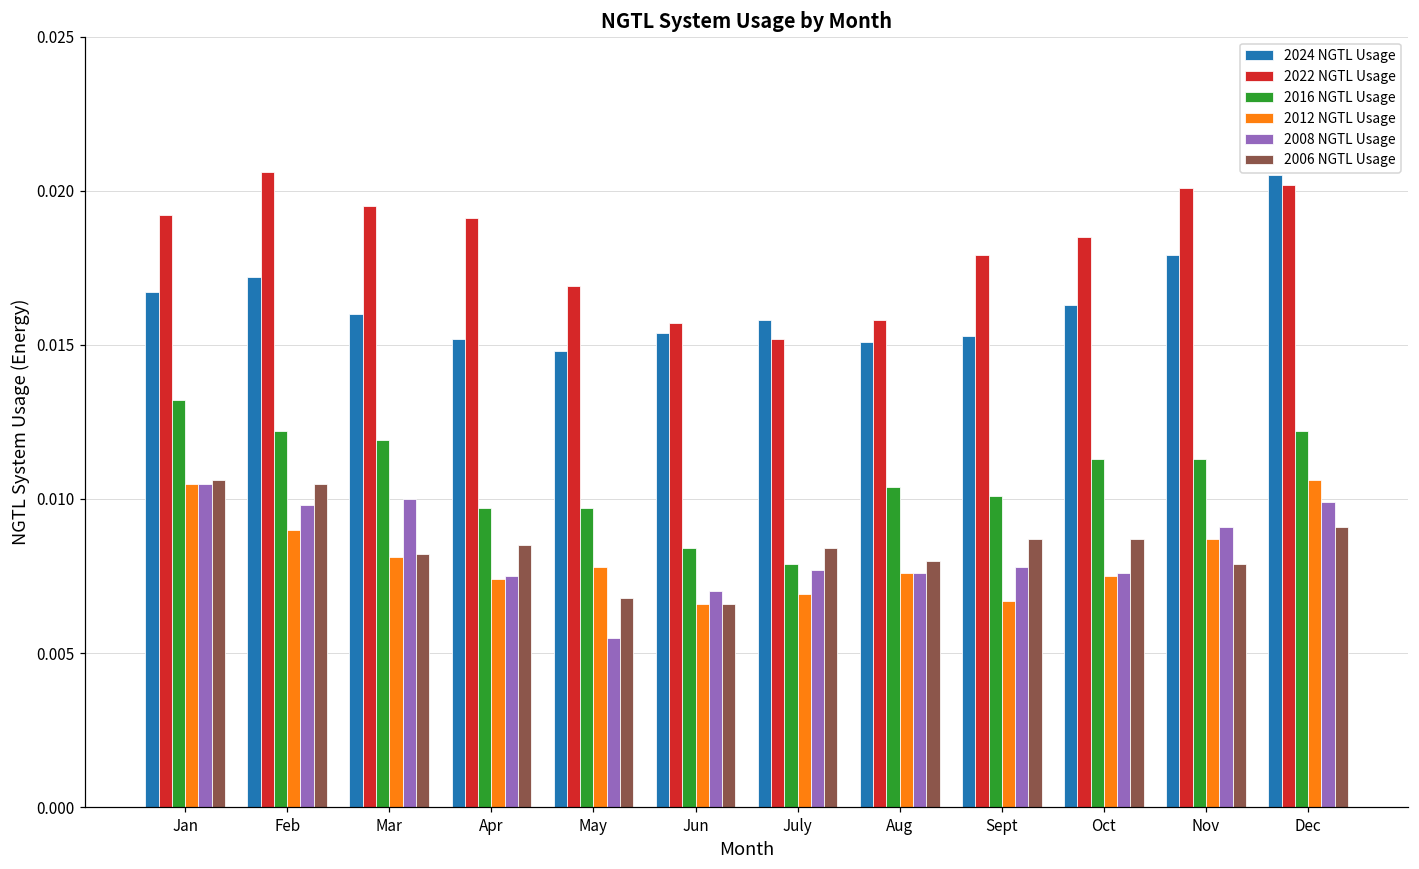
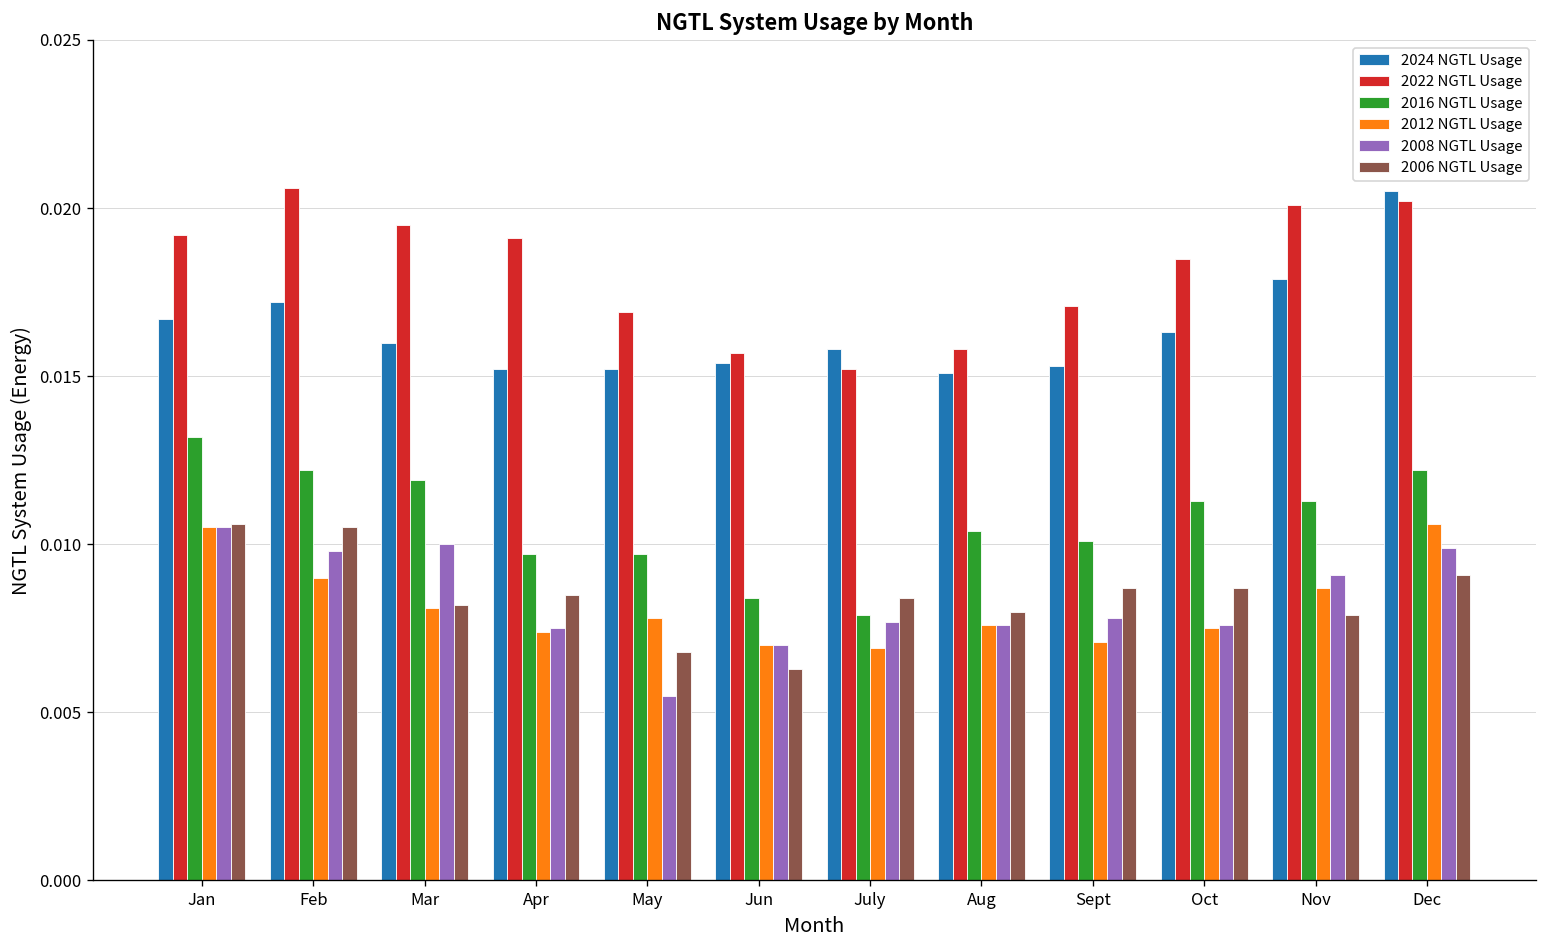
2024 NGTL Usage, May: 0.0148 -> 0.0152
2012 NGTL Usage, Jun: 0.0066 -> 0.0070
2006 NGTL Usage, Jun: 0.0066 -> 0.0063
2022 NGTL Usage, Sept: 0.0179 -> 0.0171
2012 NGTL Usage, Sept: 0.0067 -> 0.0071
